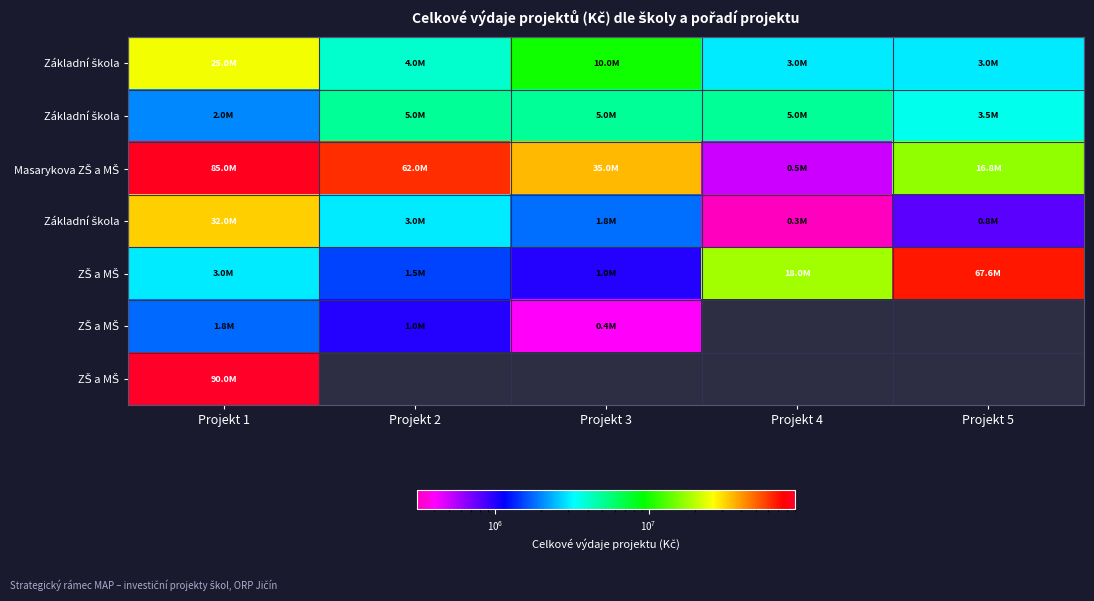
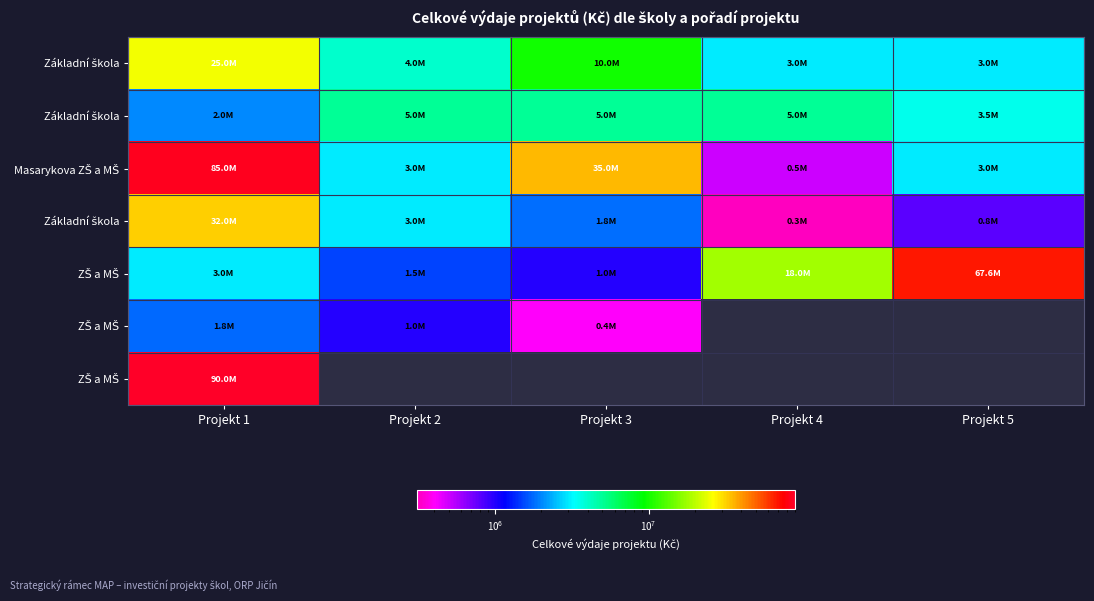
Masarykova ZŠ a MŠ, Projekt 2: 62.0M -> 3.0M
Masarykova ZŠ a MŠ, Projekt 5: 16.8M -> 3.0M
